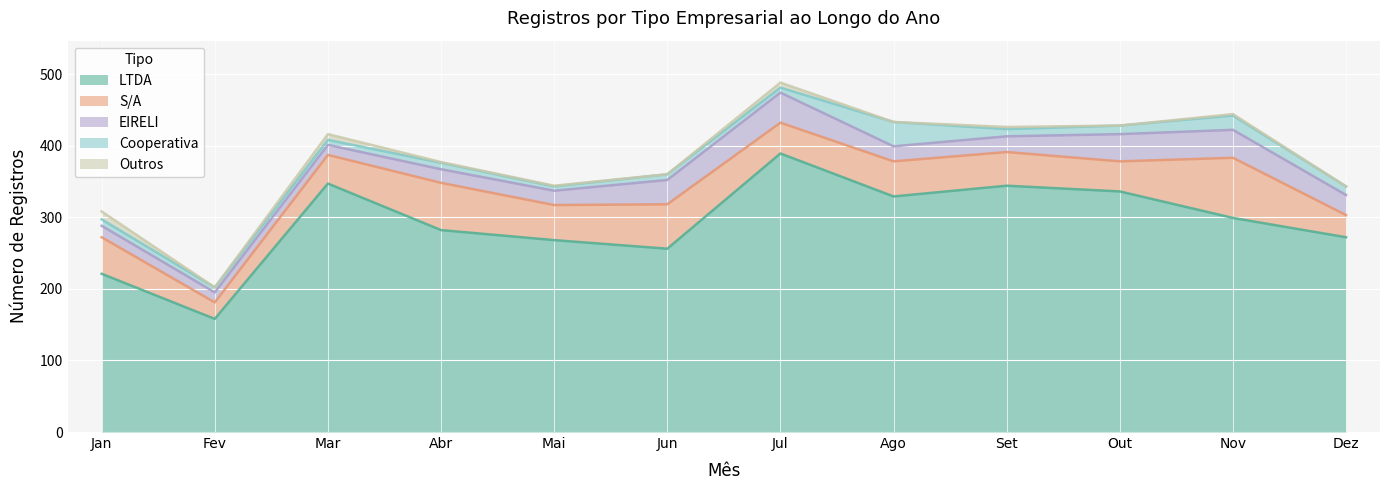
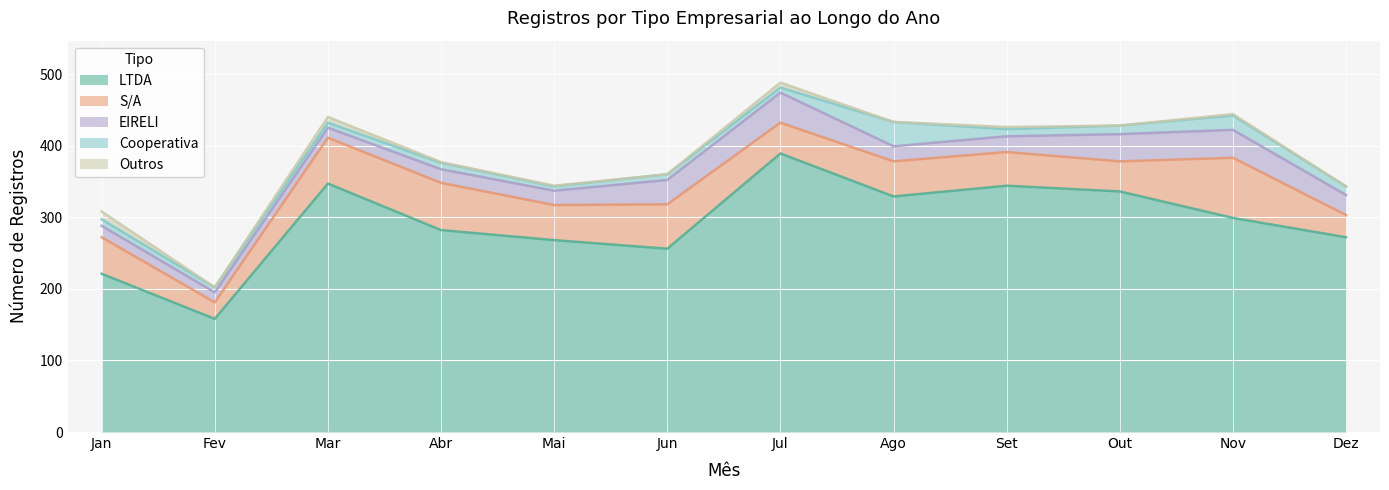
S/A, Mar: 40 -> 60
